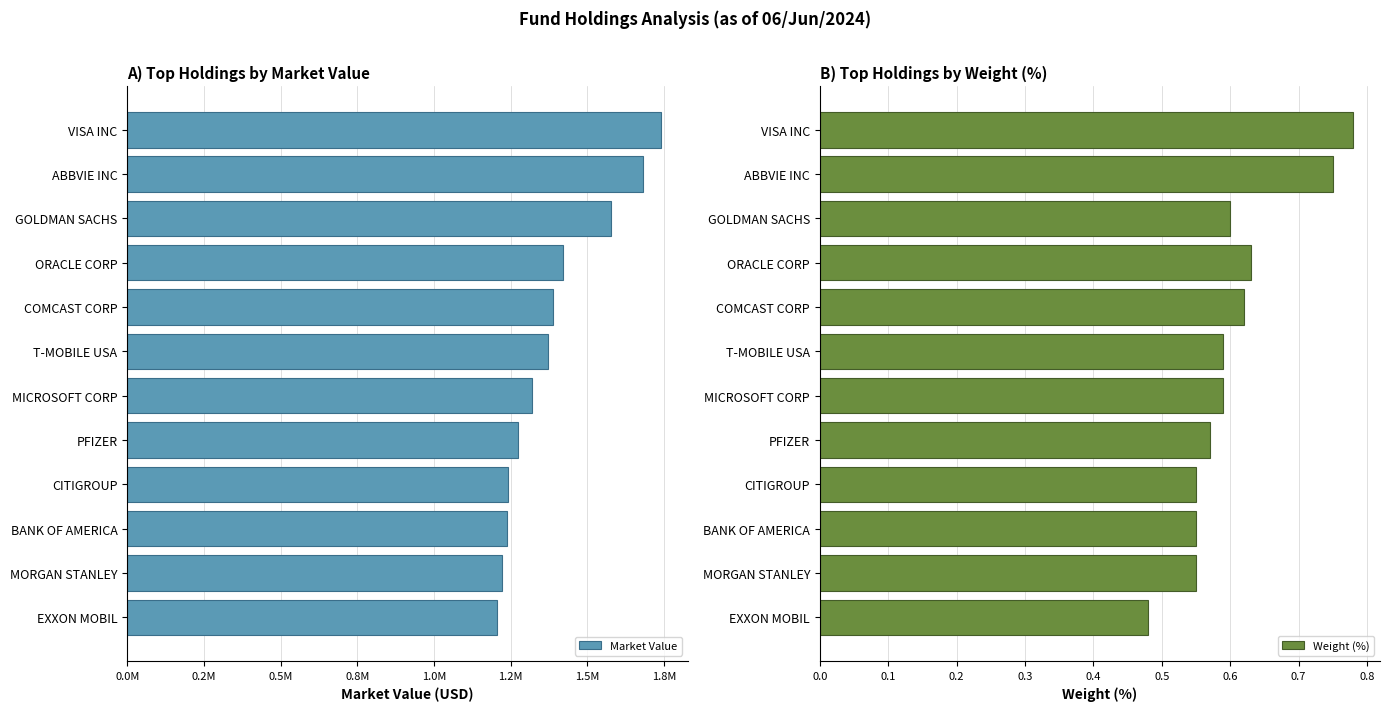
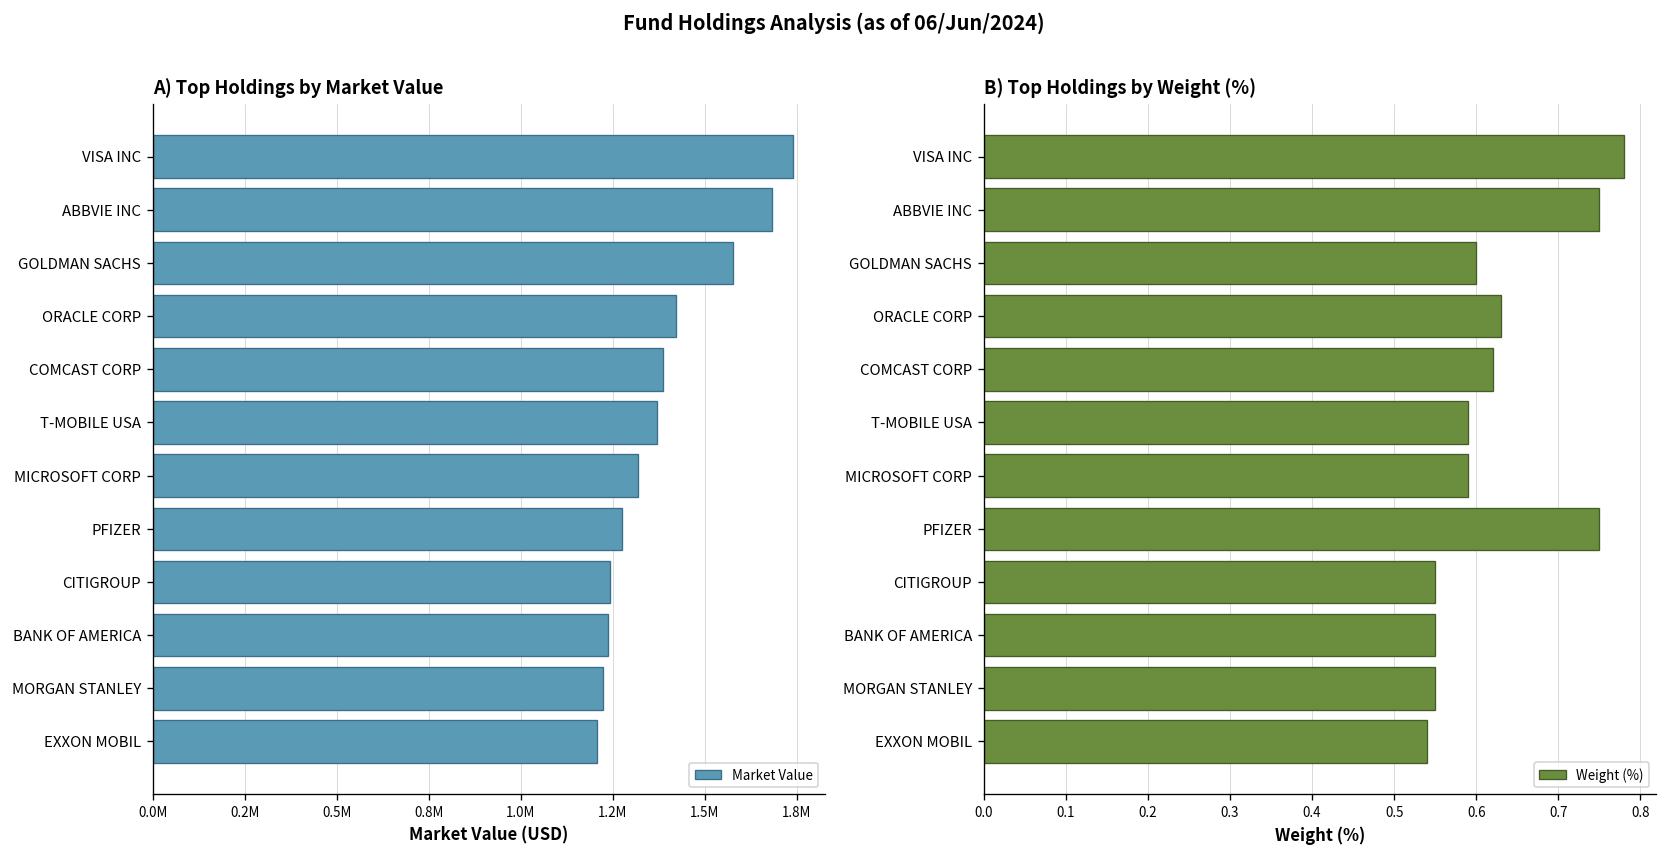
B) Top Holdings by Weight (%), PFIZER: 0.57 -> 0.75
B) Top Holdings by Weight (%), EXXON MOBIL: 0.48 -> 0.54
